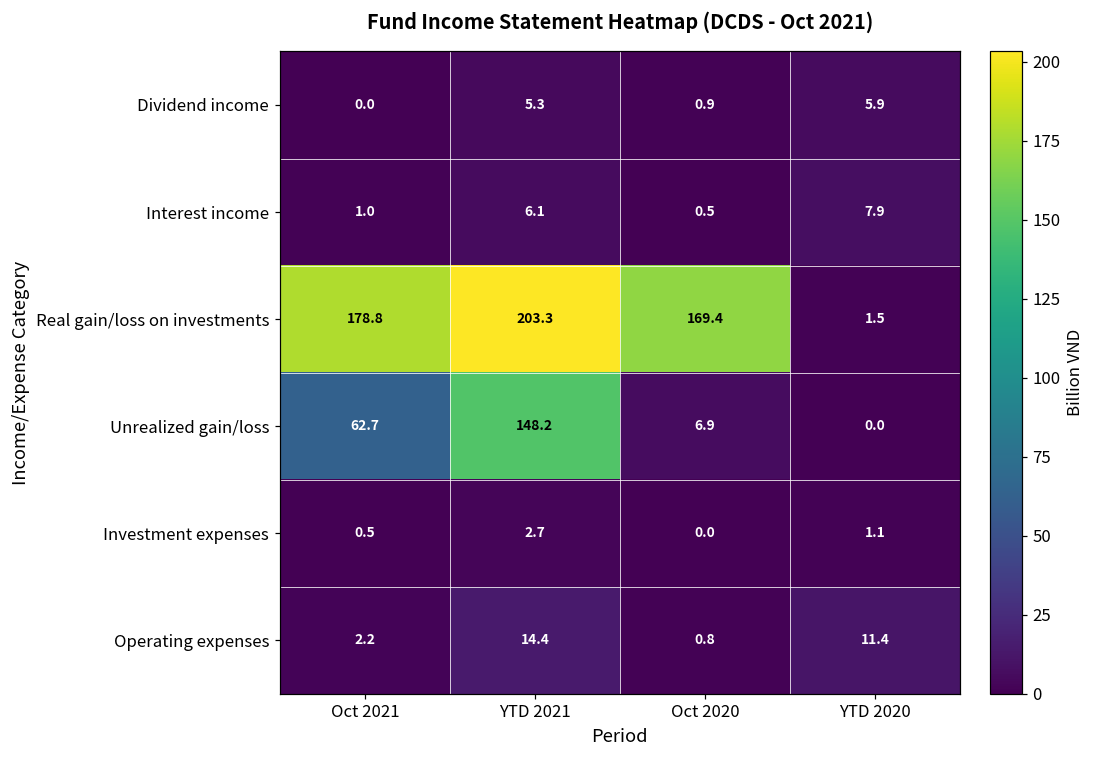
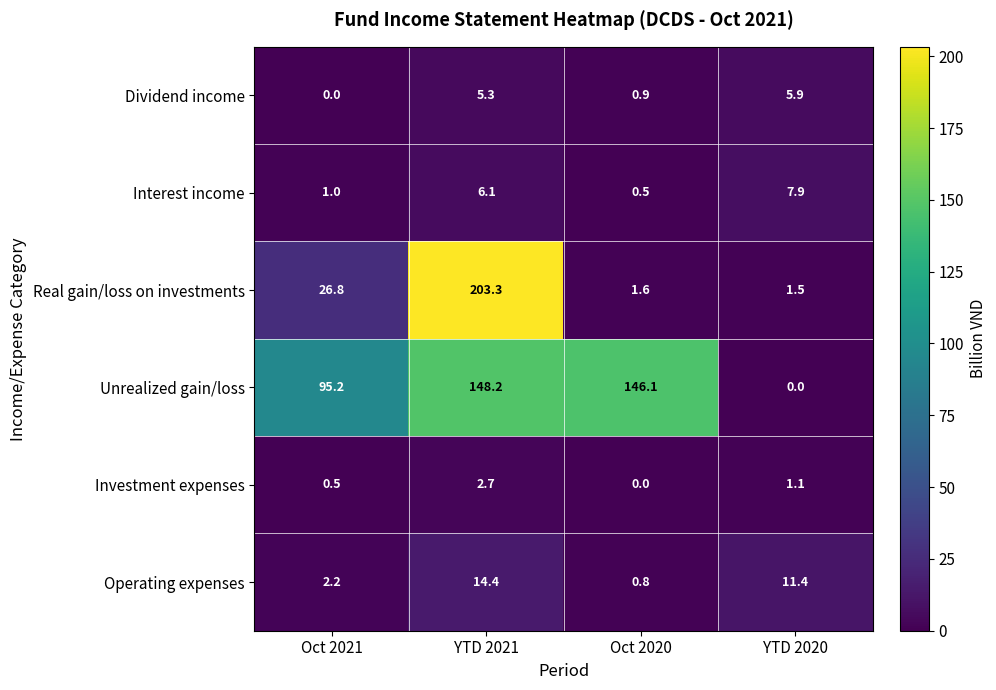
Real gain/loss on investments, Oct 2021: 178.8 -> 26.8
Real gain/loss on investments, Oct 2020: 169.4 -> 1.6
Unrealized gain/loss, Oct 2021: 62.7 -> 95.2
Unrealized gain/loss, Oct 2020: 6.9 -> 146.1
